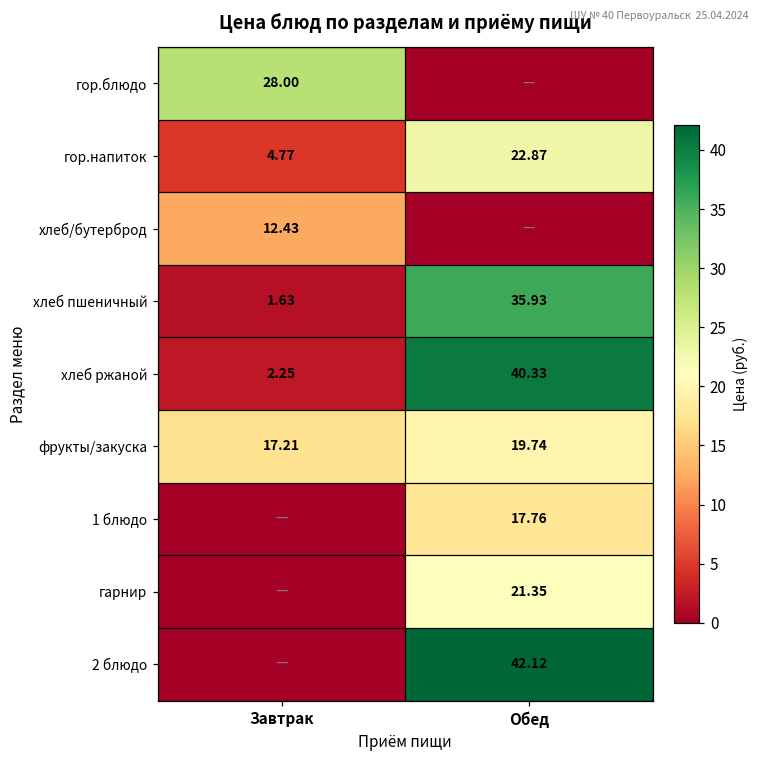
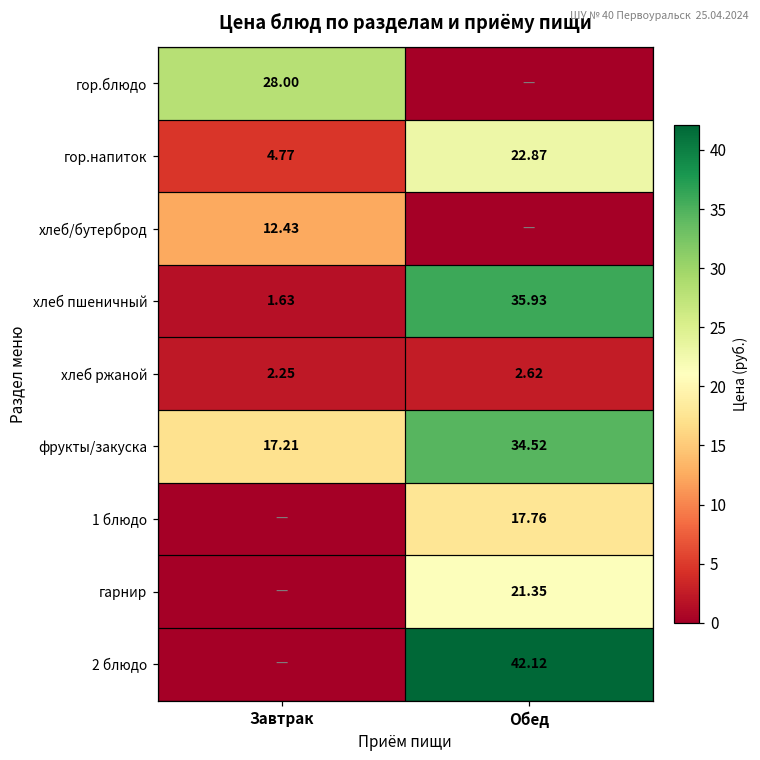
хлеб ржаной, Обед: 40.33 -> 2.62
фрукты/закуска, Обед: 19.74 -> 34.52
